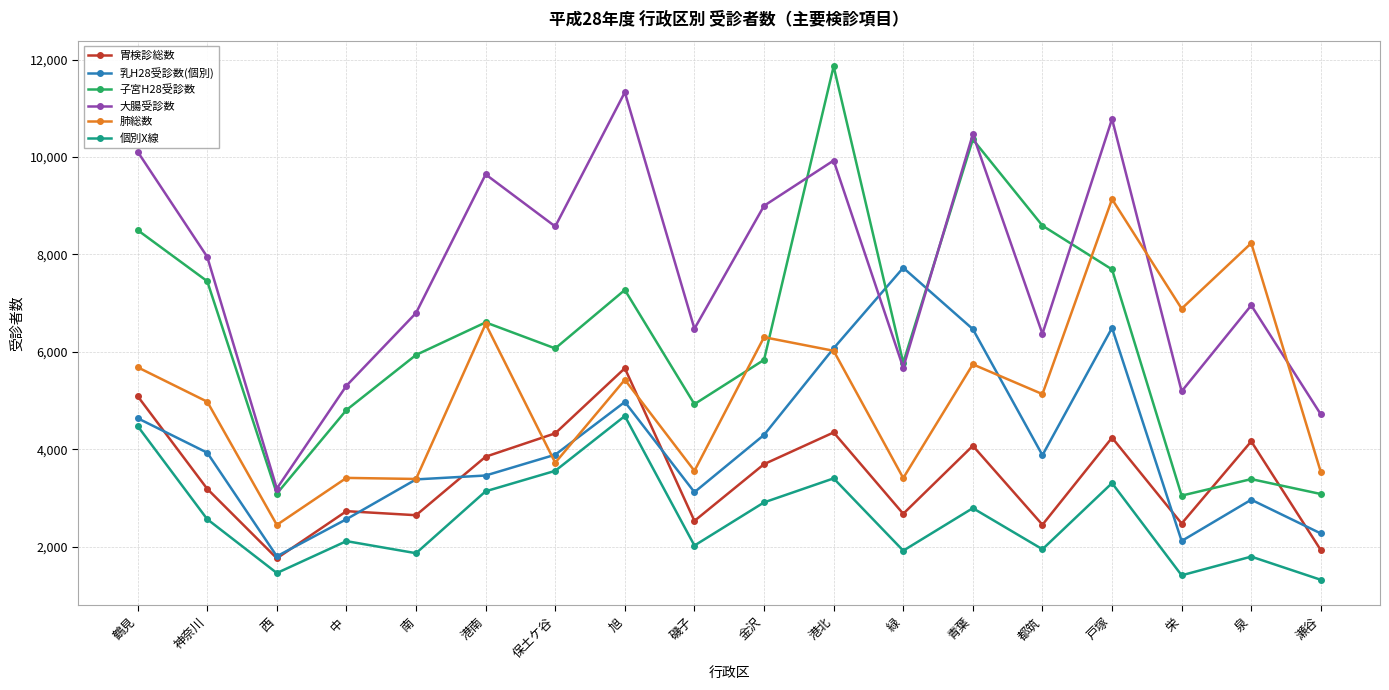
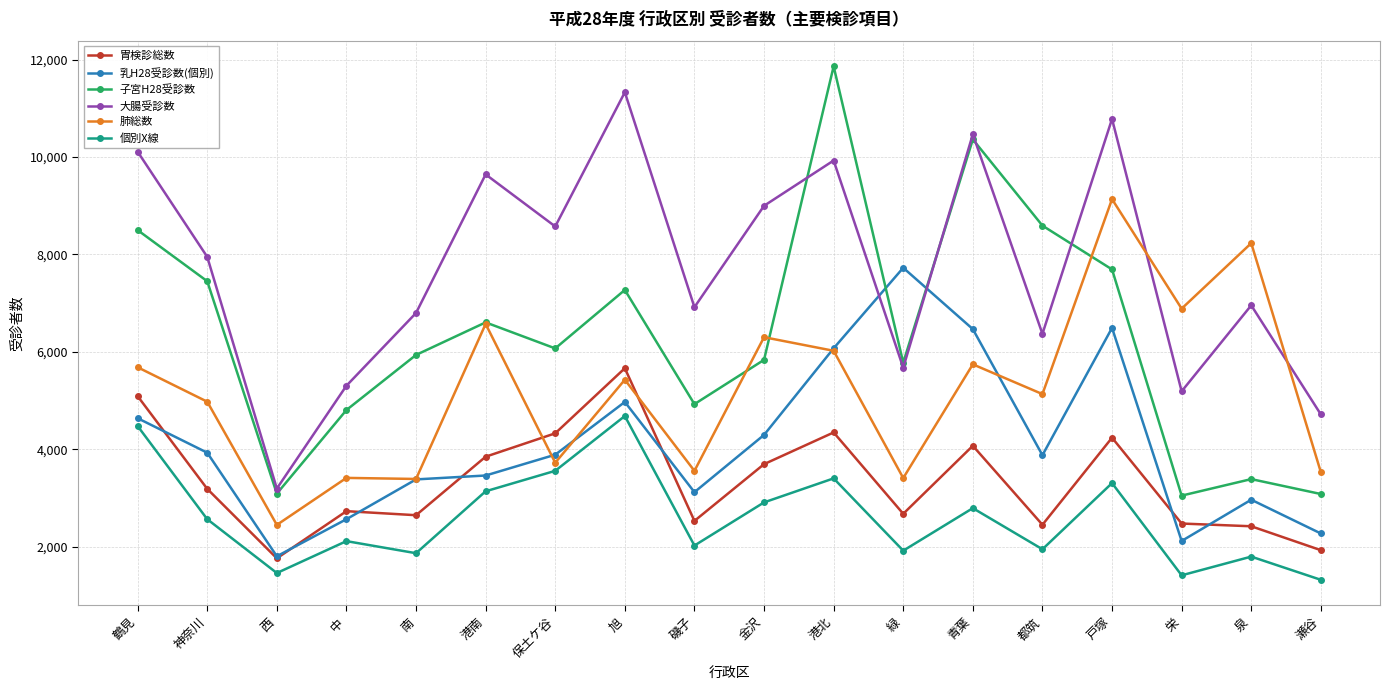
大腸受診数, 磯子: 6,500 -> 6,900
胃検診総数, 泉: 4,200 -> 2,400
